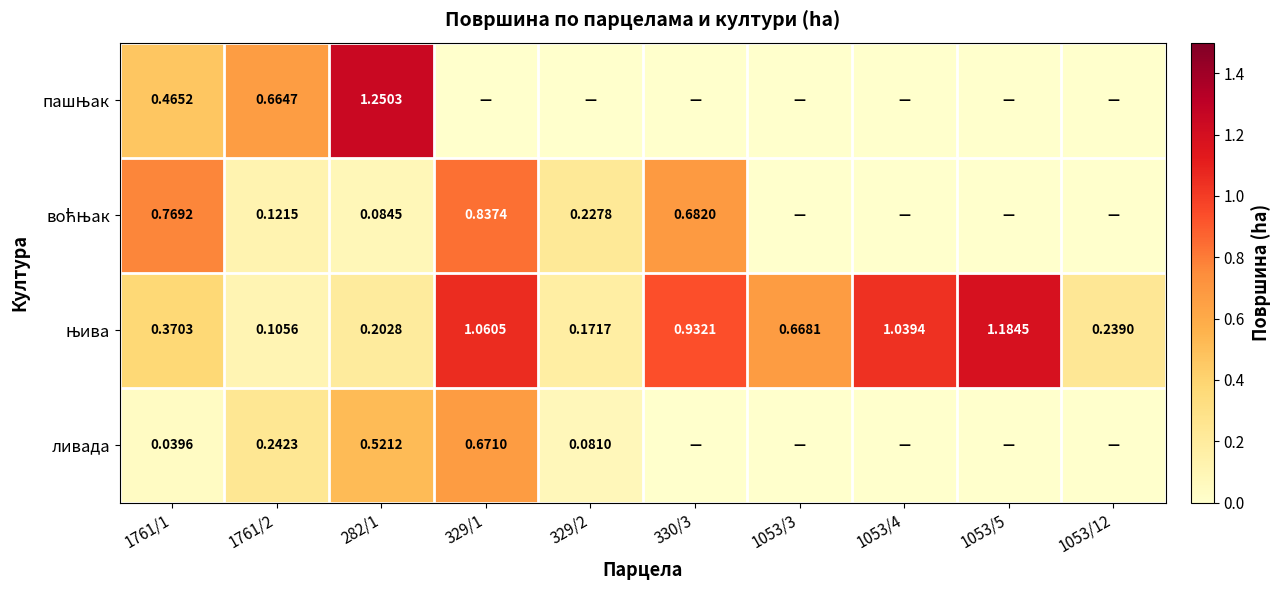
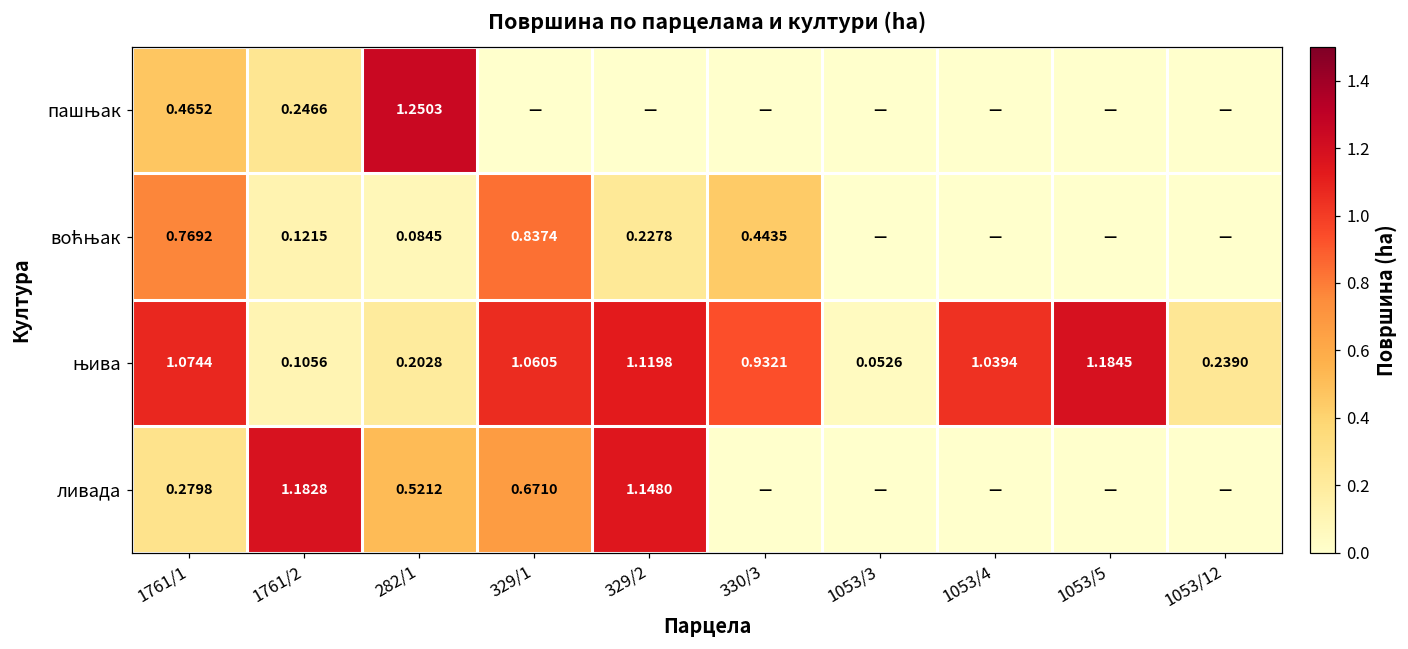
пашњак, 1761/2: 0.6647 -> 0.2466
воћњак, 330/3: 0.6820 -> 0.4435
њива, 1761/1: 0.3703 -> 1.0744
њива, 329/2: 0.1717 -> 1.1198
њива, 1053/3: 0.6681 -> 0.0526
ливада, 1761/1: 0.0396 -> 0.2798
ливада, 1761/2: 0.2423 -> 1.1828
ливада, 329/2: 0.0810 -> 1.1480
